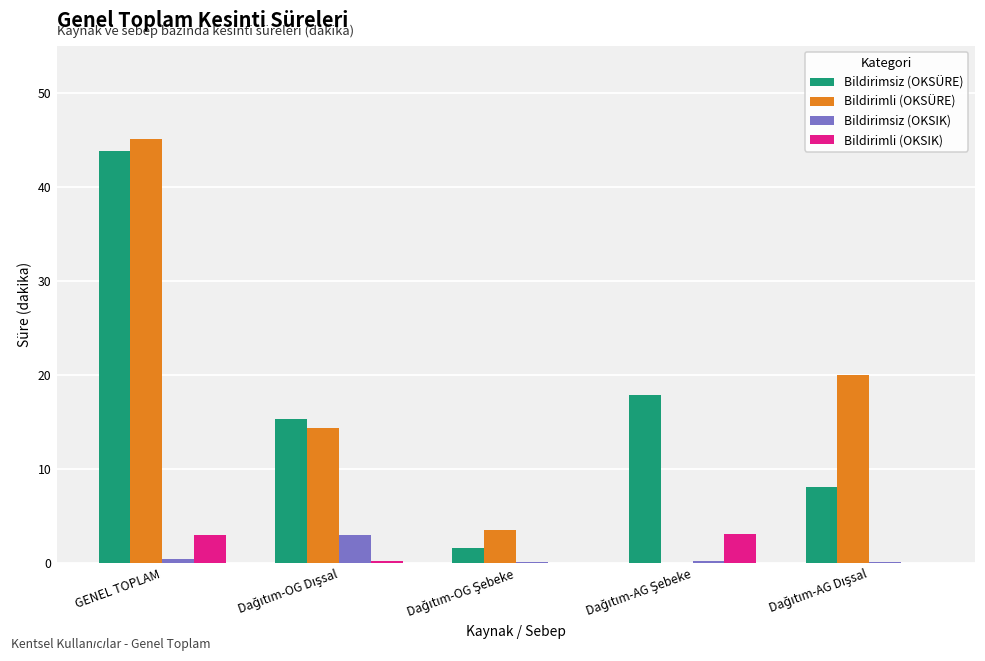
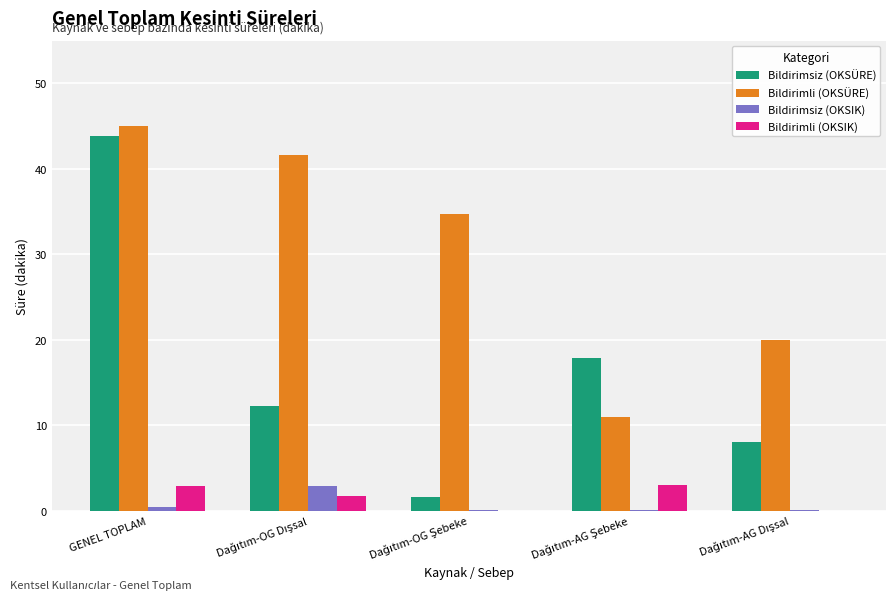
Bildirimsiz (OKSÜRE), Dağıtım-OG Dışsal: 15 -> 12
Bildirimli (OKSÜRE), Dağıtım-OG Dışsal: 14 -> 42
Bildirimli (OKSIK), Dağıtım-OG Dışsal: 0 -> 2
Bildirimli (OKSÜRE), Dağıtım-OG Şebeke: 3 -> 35
Bildirimli (OKSÜRE), Dağıtım-AG Şebeke: 0 -> 11
